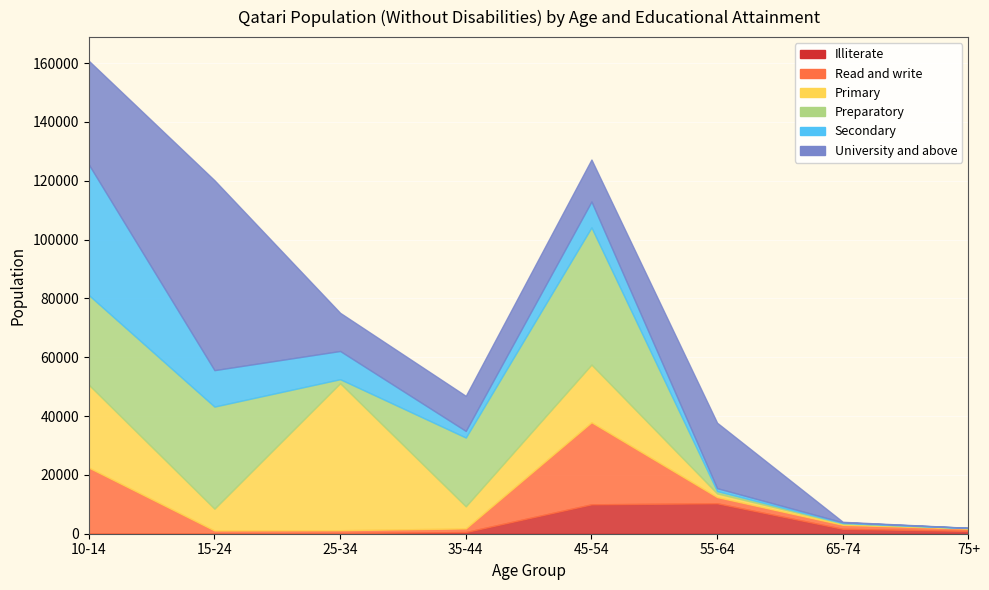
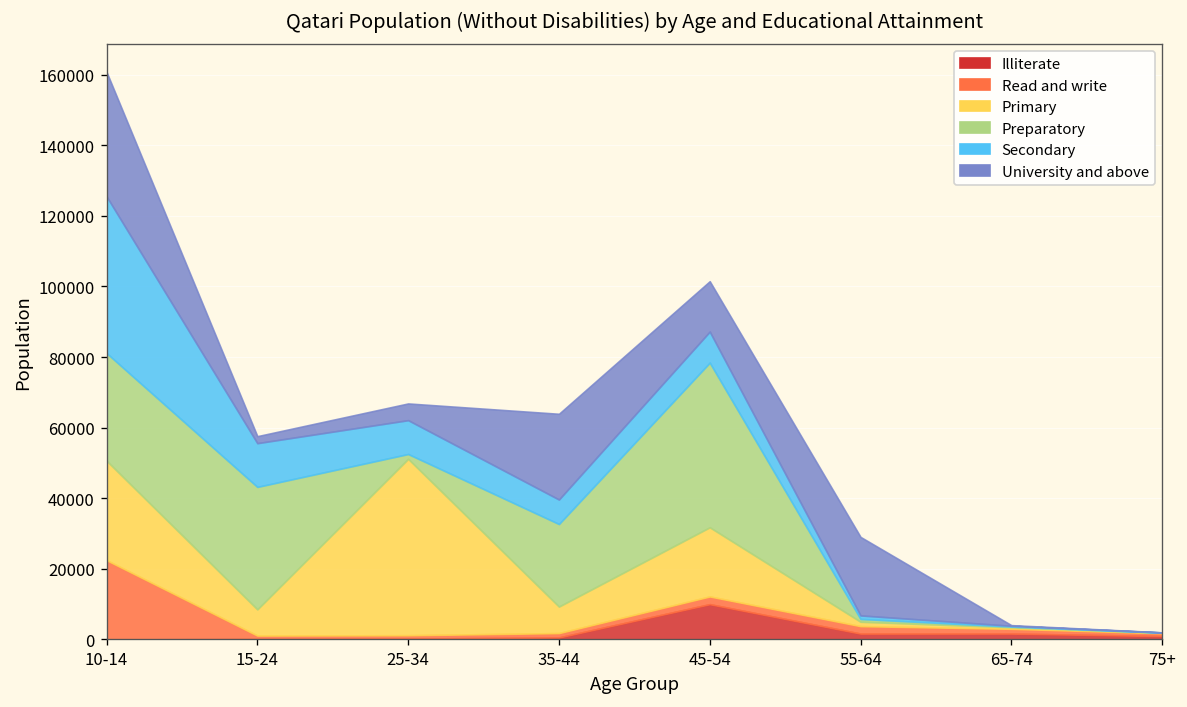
University and above, 15-24: 65000 -> 2000
University and above, 25-34: 13000 -> 5000
Secondary, 35-44: 2000 -> 7000
University and above, 35-44: 12000 -> 24000
Read and write, 45-54: 28000 -> 2000
Illiterate, 55-64: 10000 -> 2000
